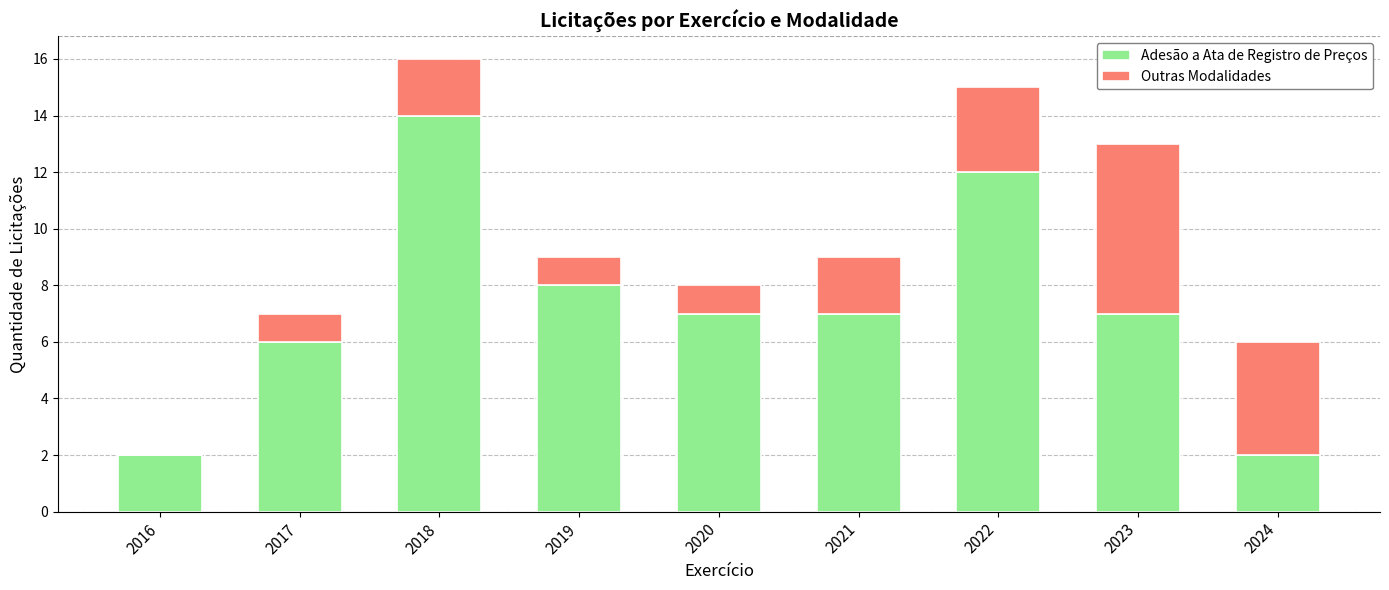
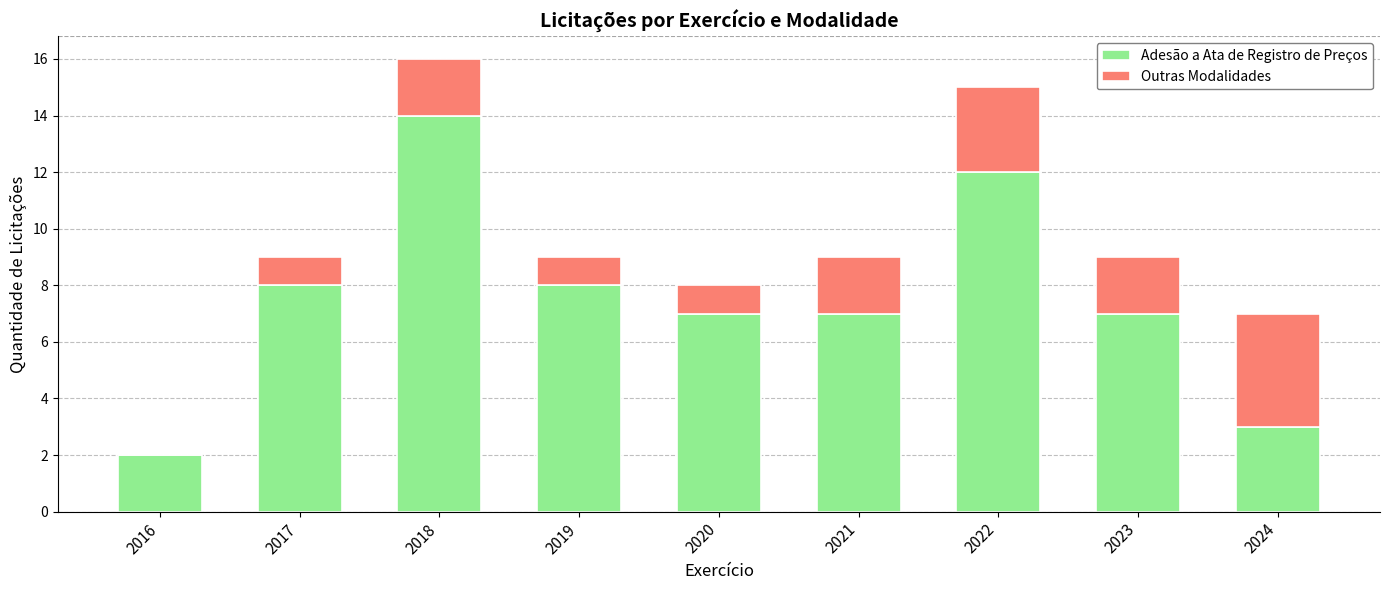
Adesão a Ata de Registro de Preços, 2017: 6 -> 8
Outras Modalidades, 2023: 6 -> 2
Adesão a Ata de Registro de Preços, 2024: 2 -> 3
